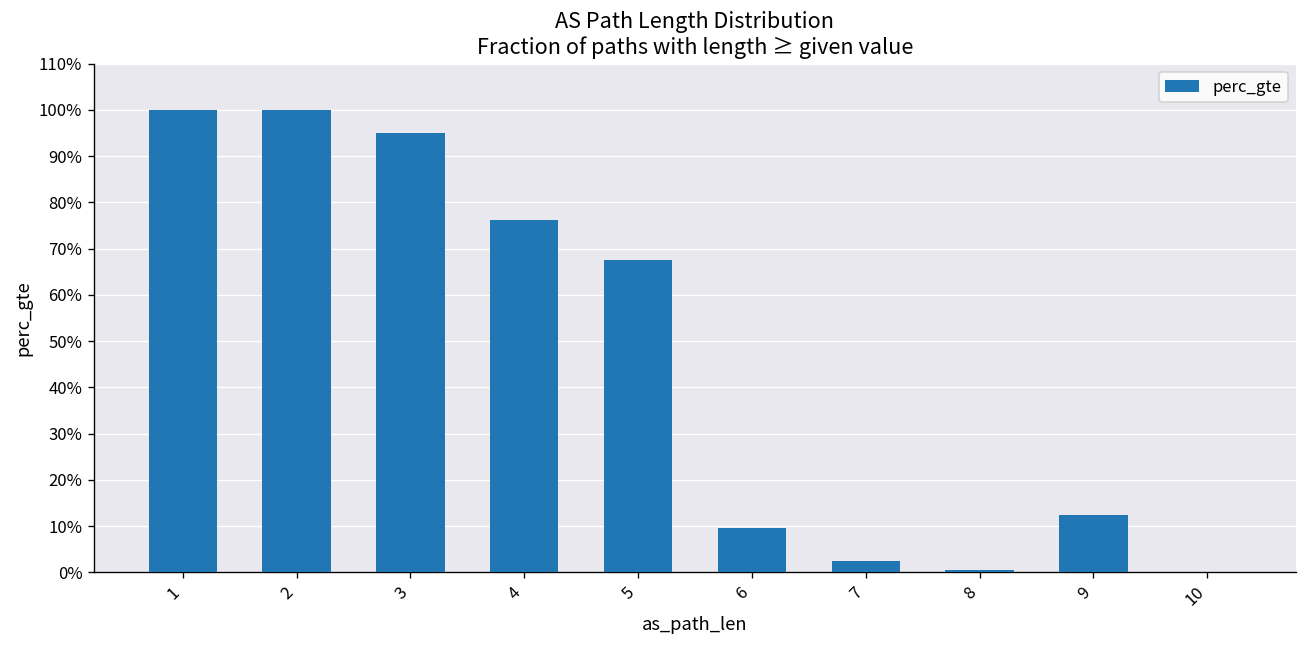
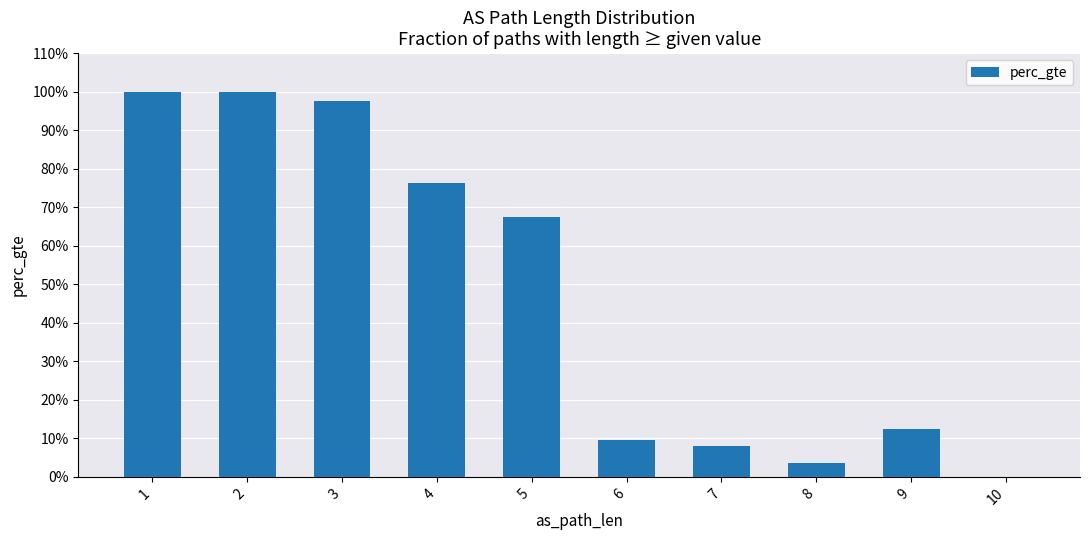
3: 95% -> 98%
7: 2% -> 8%
8: 1% -> 3%
